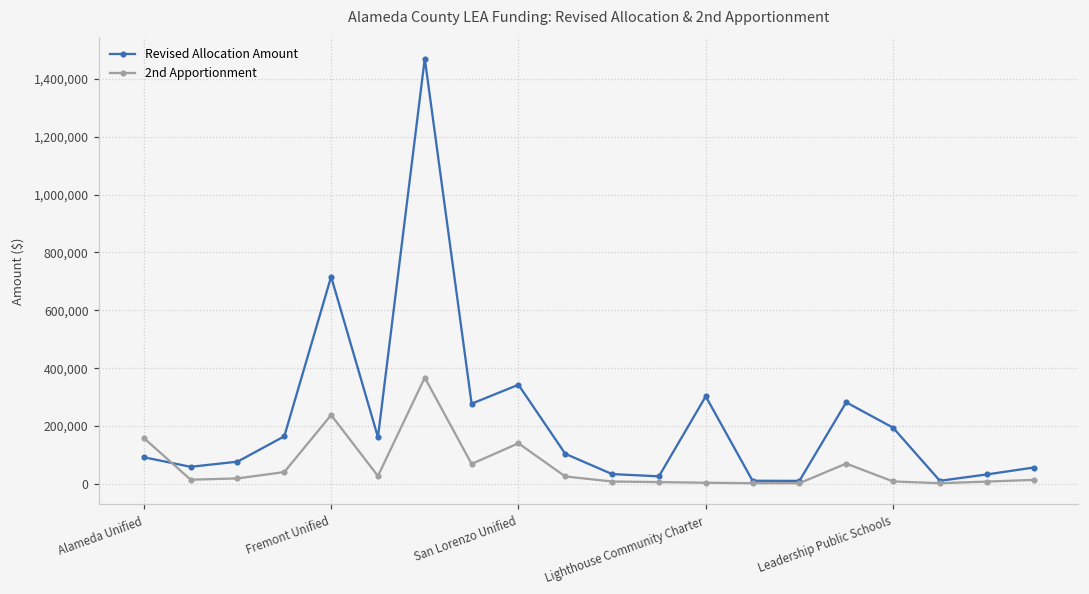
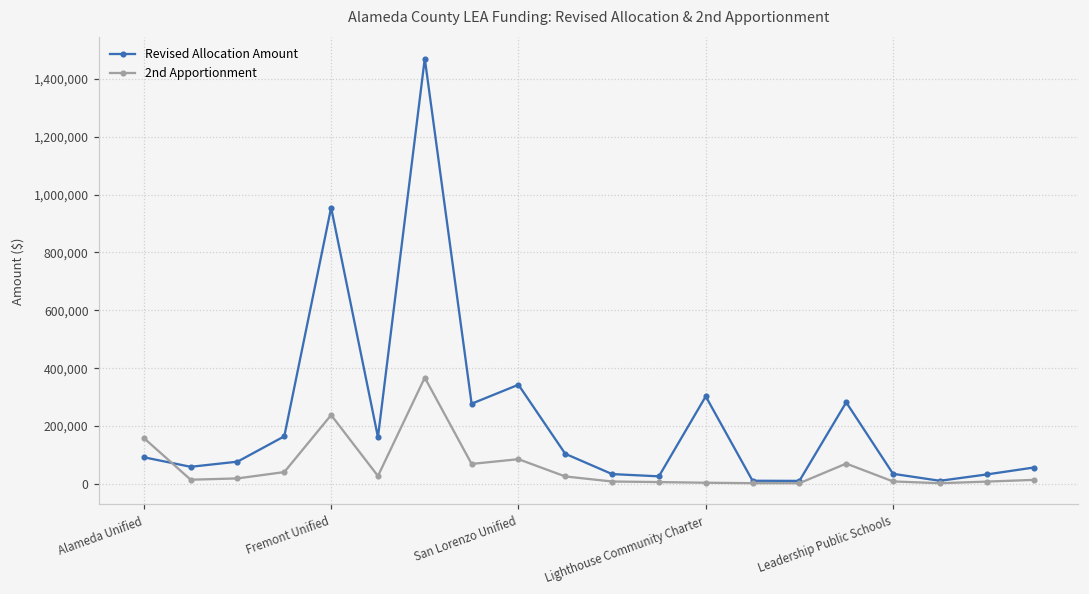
Revised Allocation Amount, Fremont Unified: 720,000 -> 950,000
2nd Apportionment, San Lorenzo Unified: 140,000 -> 90,000
Revised Allocation Amount, Leadership Public Schools: 190,000 -> 40,000
